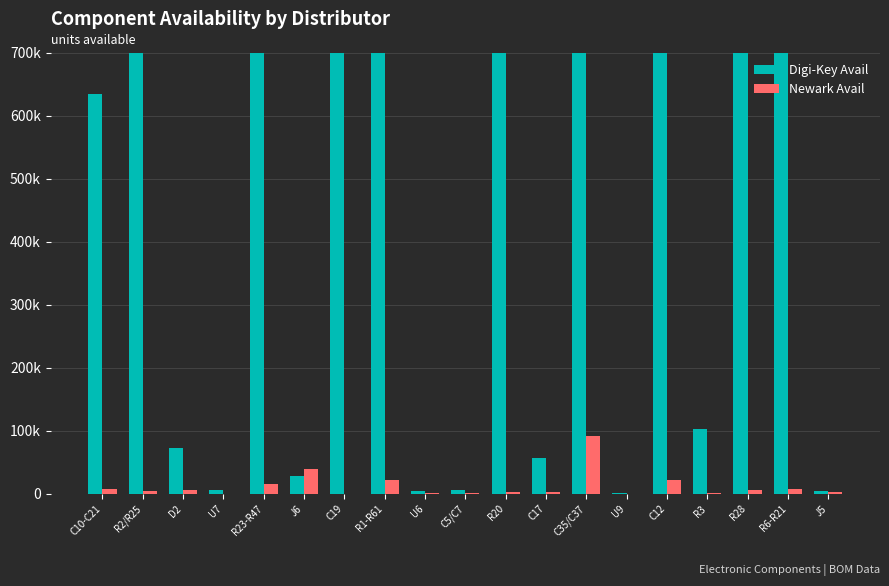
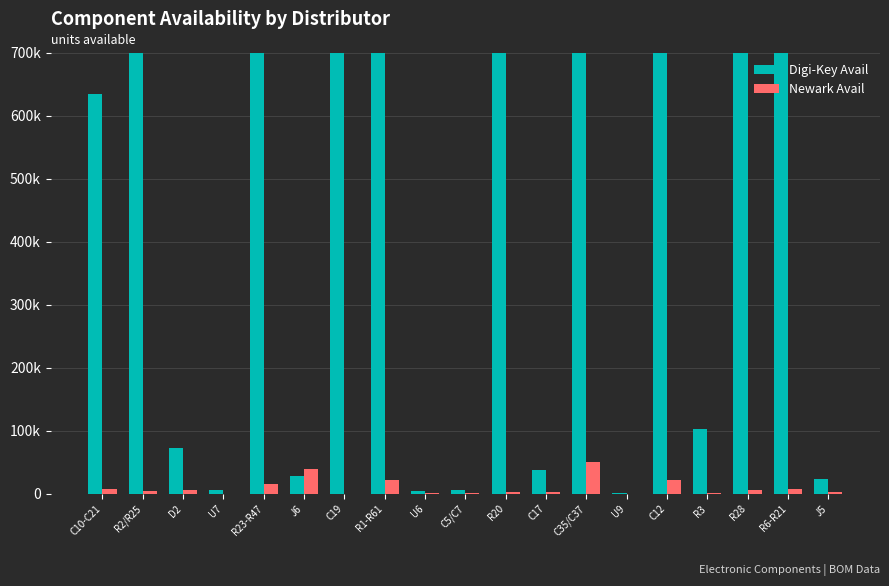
Digi-Key Avail, C17: 60000 -> 40000
Newark Avail, C35/C37: 90000 -> 50000
Digi-Key Avail, J5: 0 -> 20000
